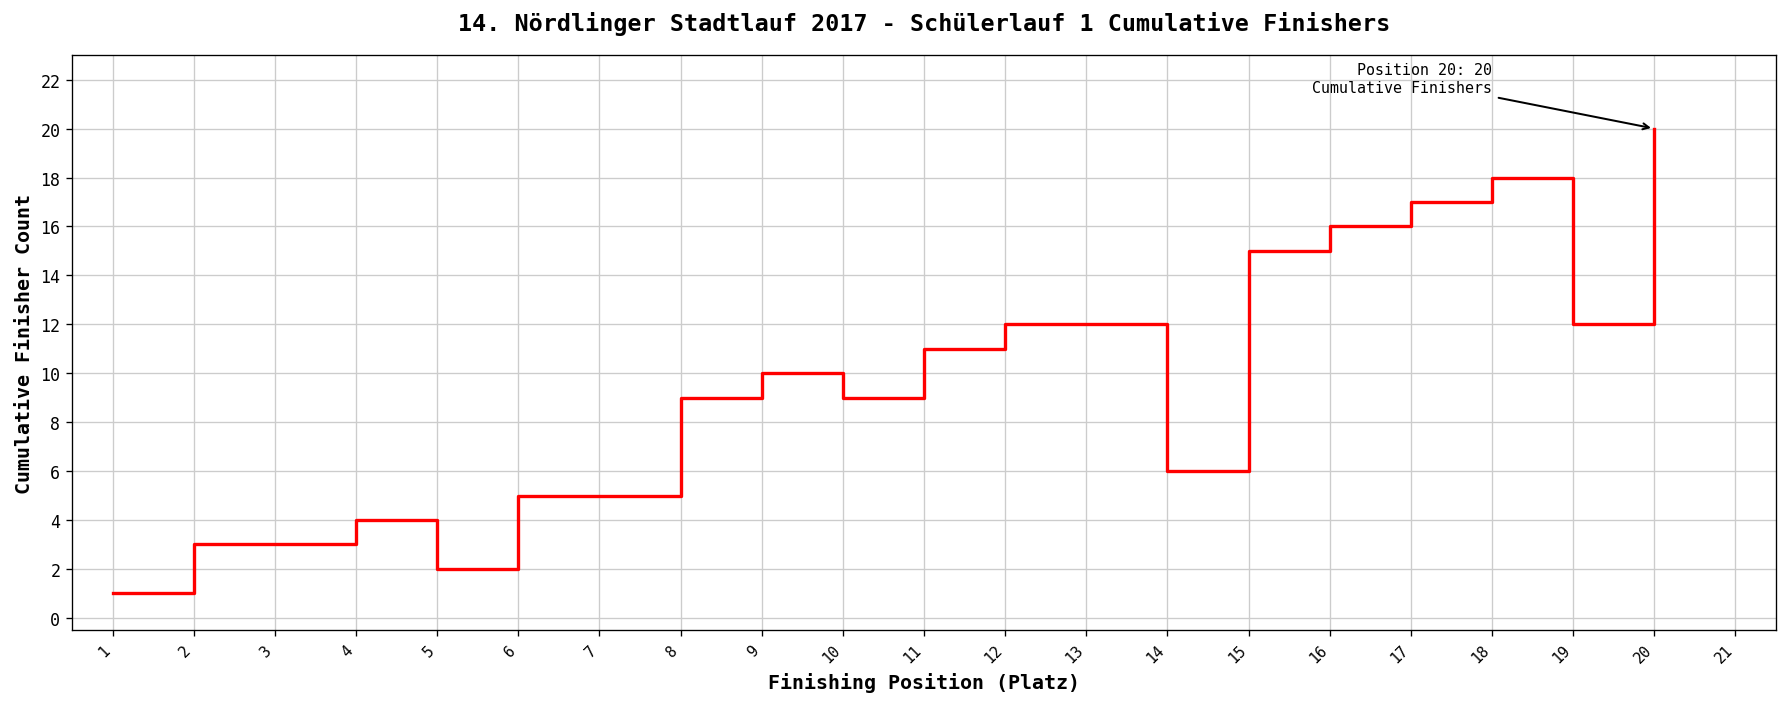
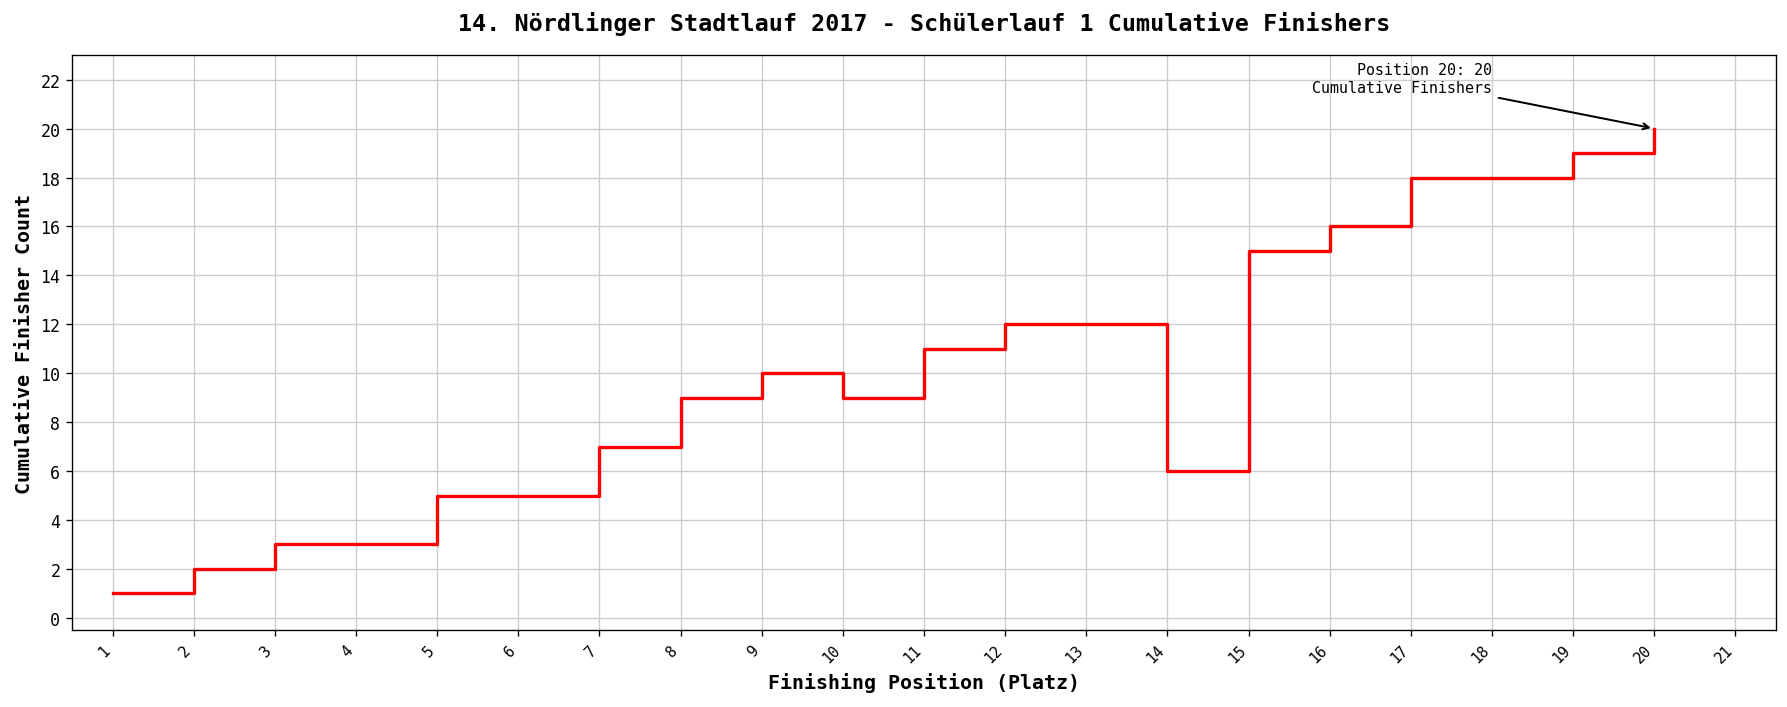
2: 3 -> 2
4: 4 -> 3
5: 2 -> 5
7: 5 -> 7
17: 17 -> 18
19: 12 -> 19
